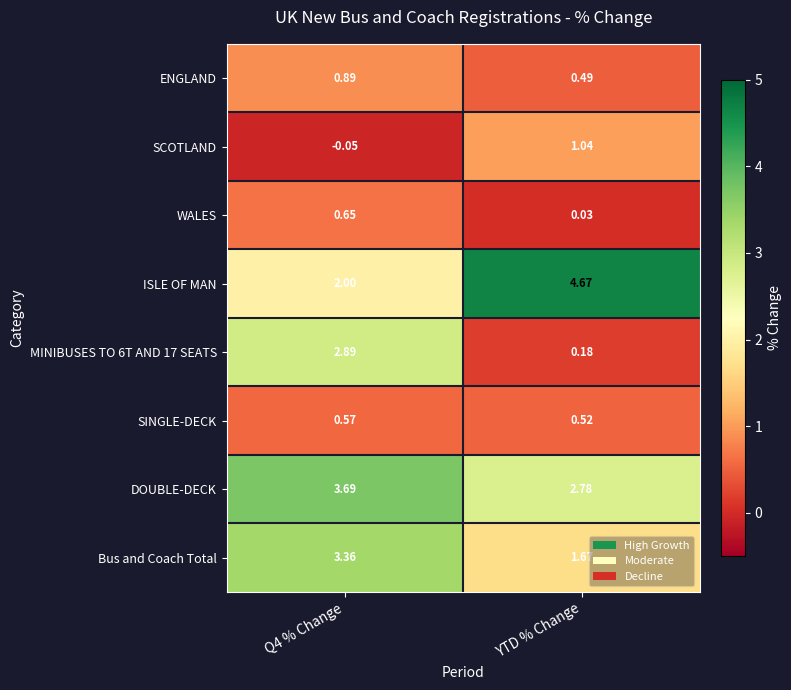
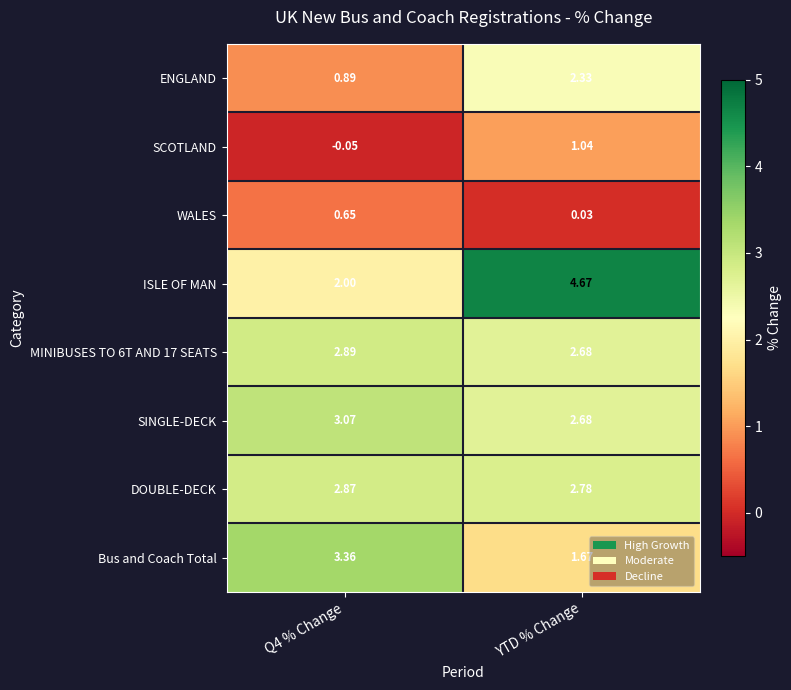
ENGLAND, YTD % Change: 0.49 -> 2.33
MINIBUSES TO 6T AND 17 SEATS, YTD % Change: 0.18 -> 2.68
SINGLE-DECK, Q4 % Change: 0.57 -> 3.07
SINGLE-DECK, YTD % Change: 0.52 -> 2.68
DOUBLE-DECK, Q4 % Change: 3.69 -> 2.87
